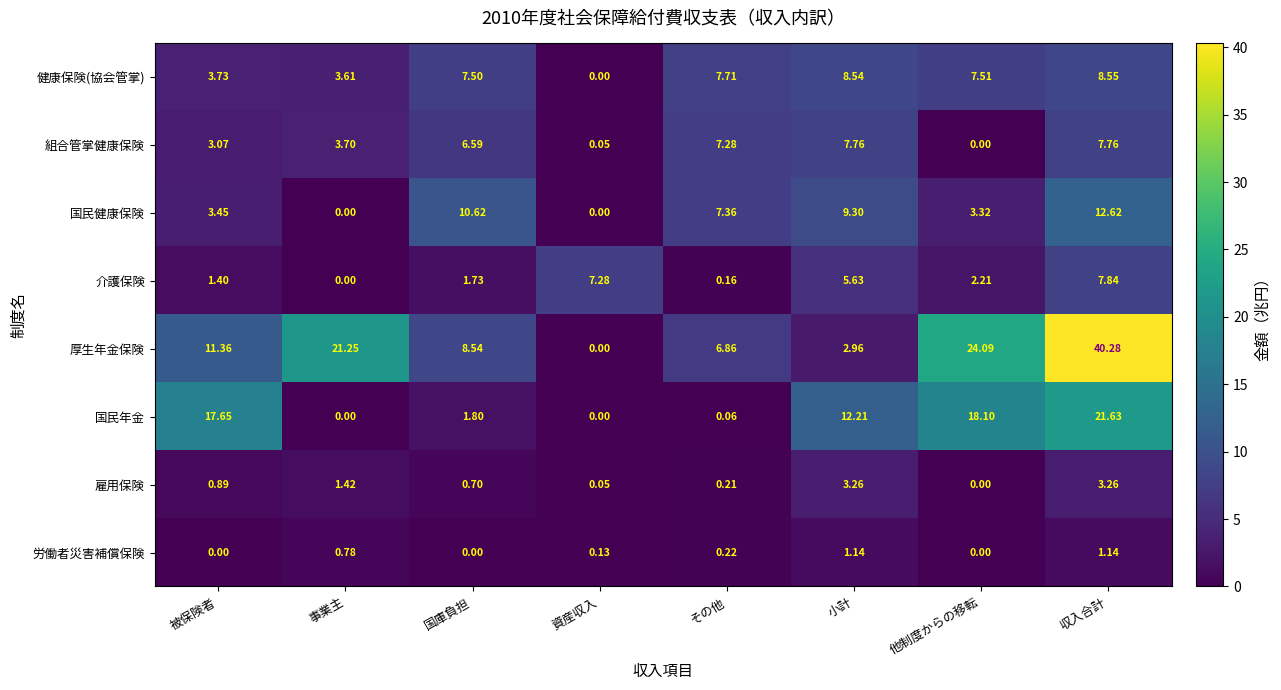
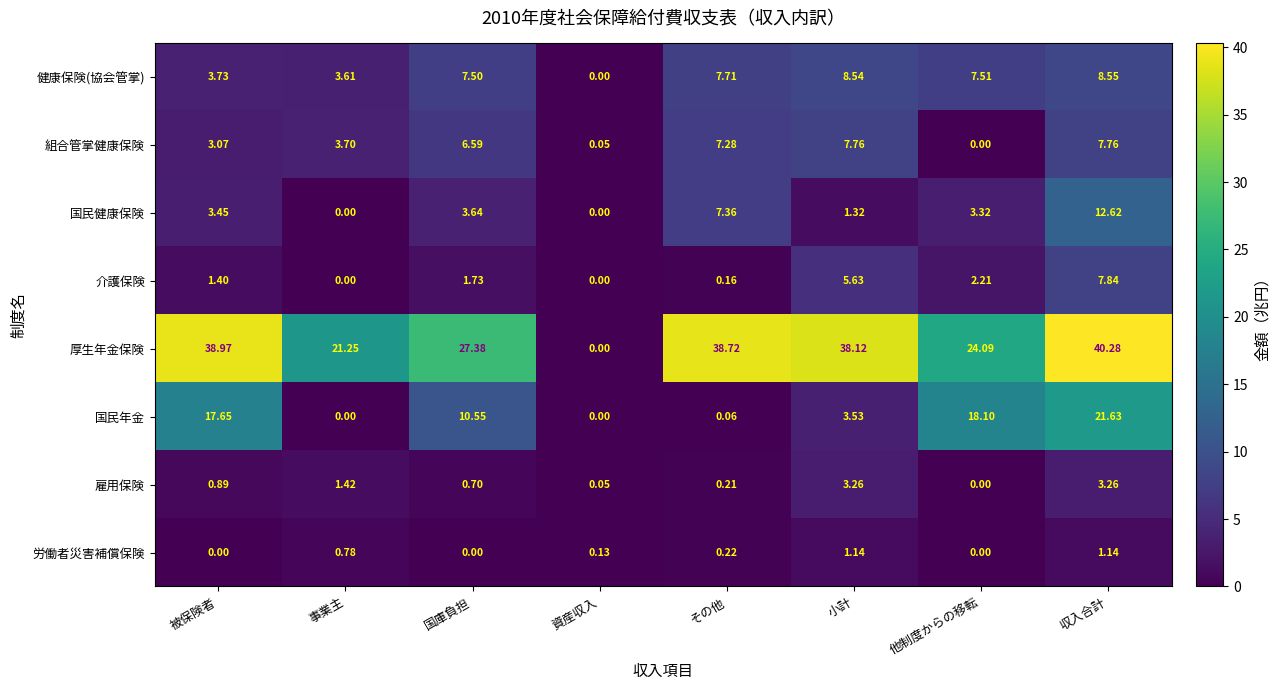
国民健康保険, 国庫負担: 10.62 -> 3.64
国民健康保険, 小計: 9.30 -> 1.32
介護保険, 資産収入: 7.28 -> 0.00
厚生年金保険, 被保険者: 11.36 -> 38.97
厚生年金保険, 国庫負担: 8.54 -> 27.38
厚生年金保険, その他: 6.86 -> 38.72
厚生年金保険, 小計: 2.96 -> 38.12
国民年金, 国庫負担: 1.80 -> 10.55
国民年金, 小計: 12.21 -> 3.53
